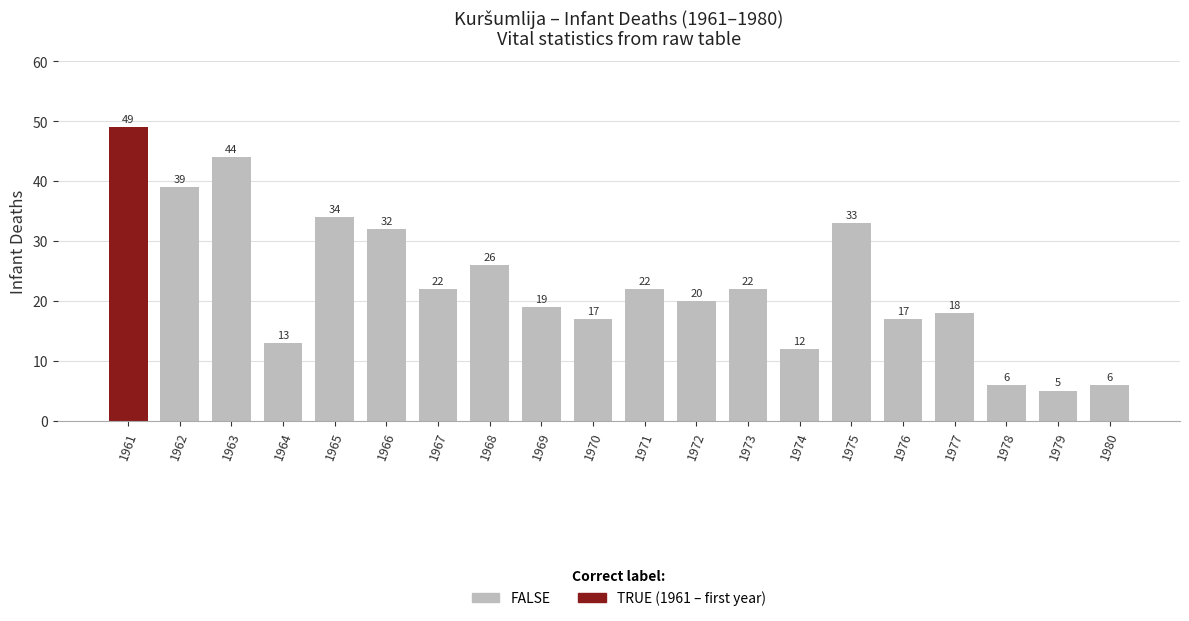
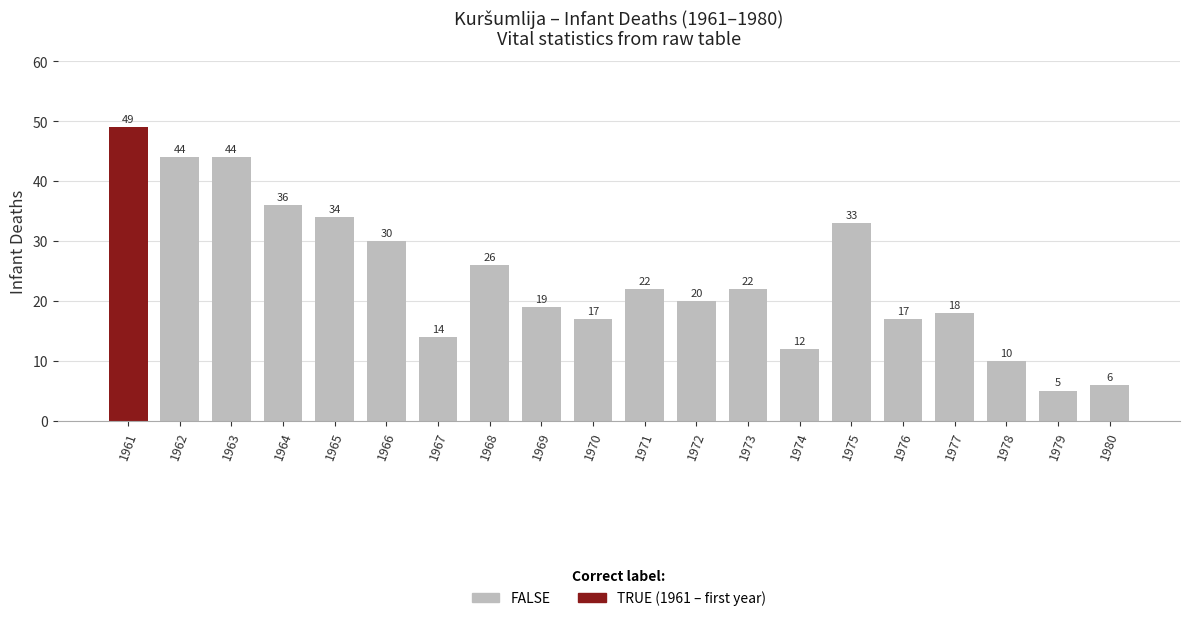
1962: 39 -> 44
1964: 13 -> 36
1966: 32 -> 30
1967: 22 -> 14
1978: 6 -> 10
